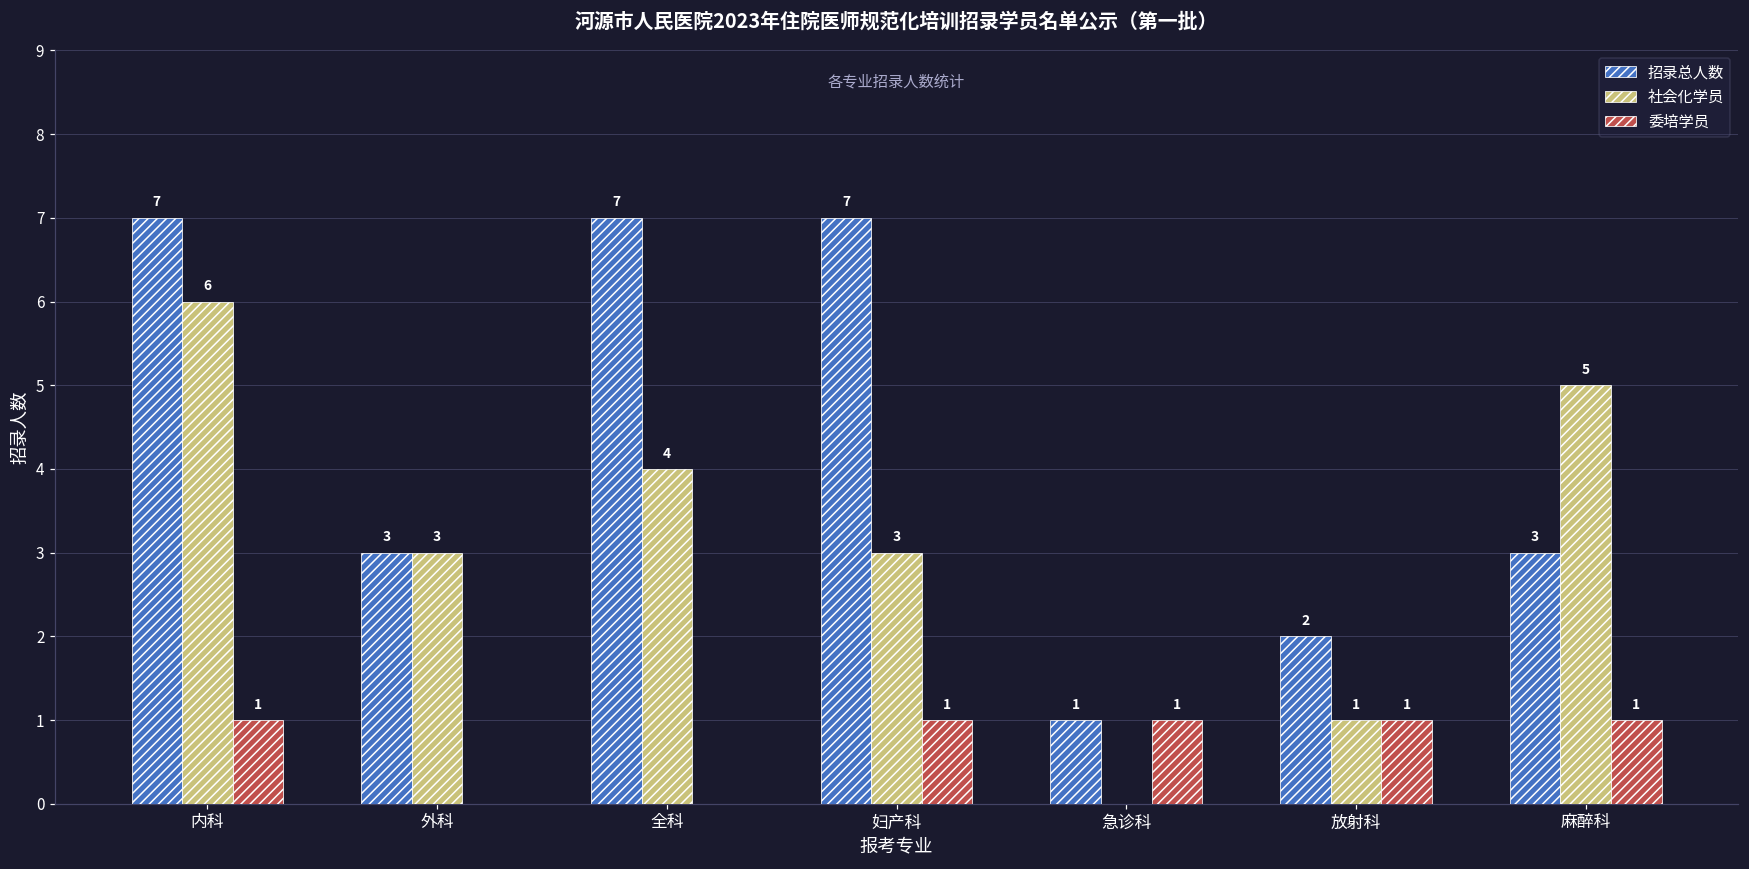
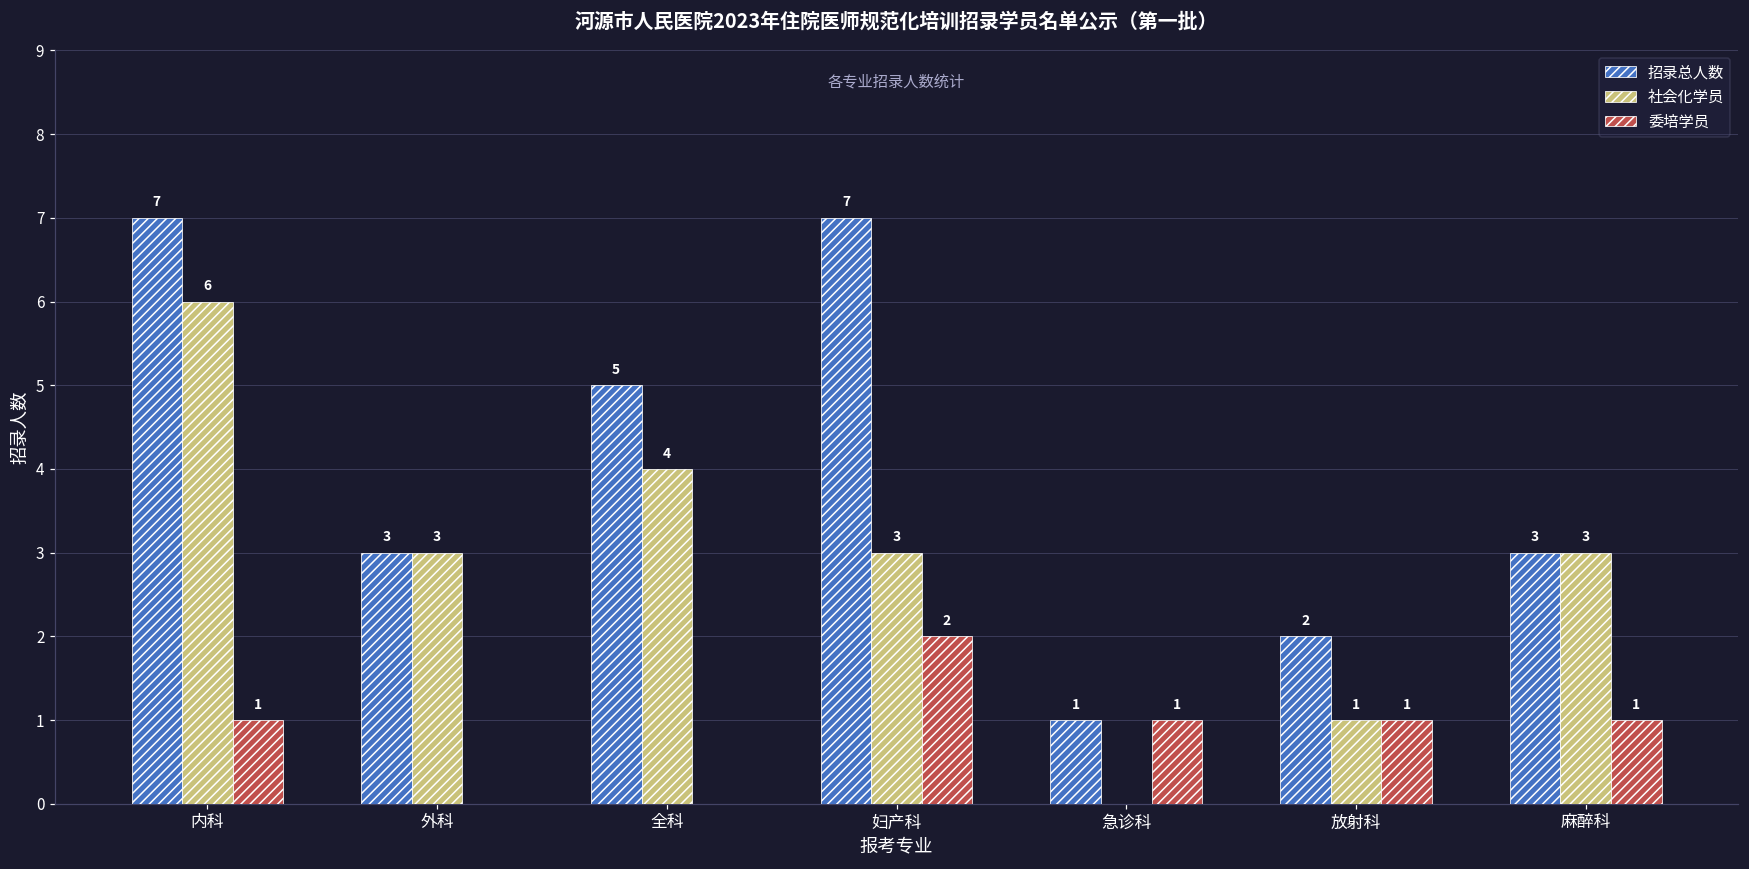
招录总人数, 全科: 7 -> 5
委培学员, 妇产科: 1 -> 2
社会化学员, 麻醉科: 5 -> 3
